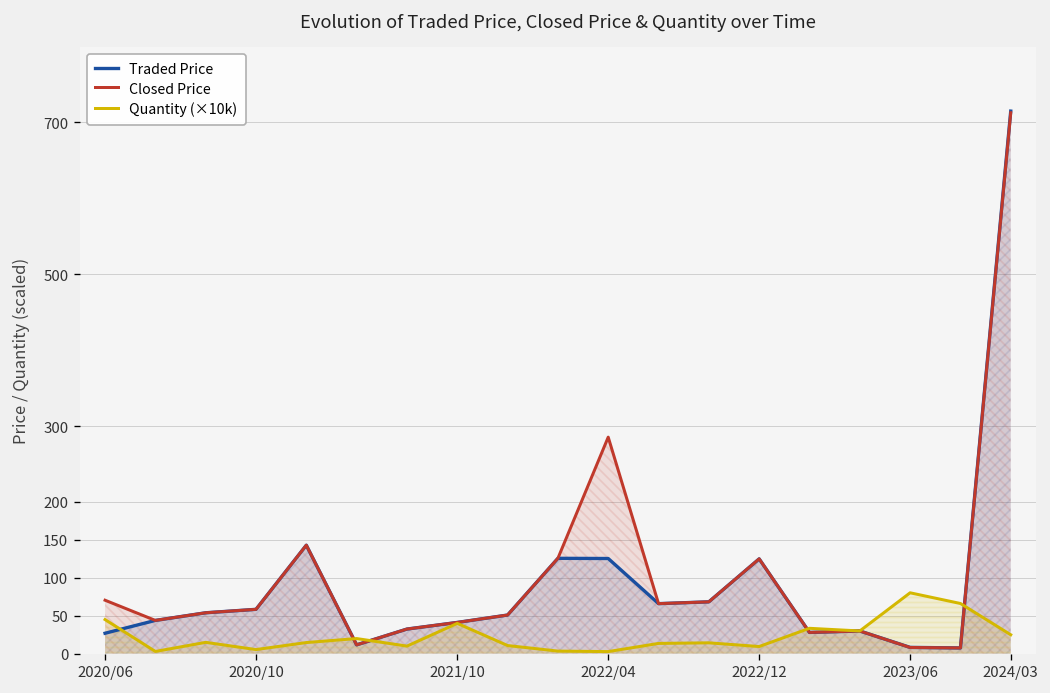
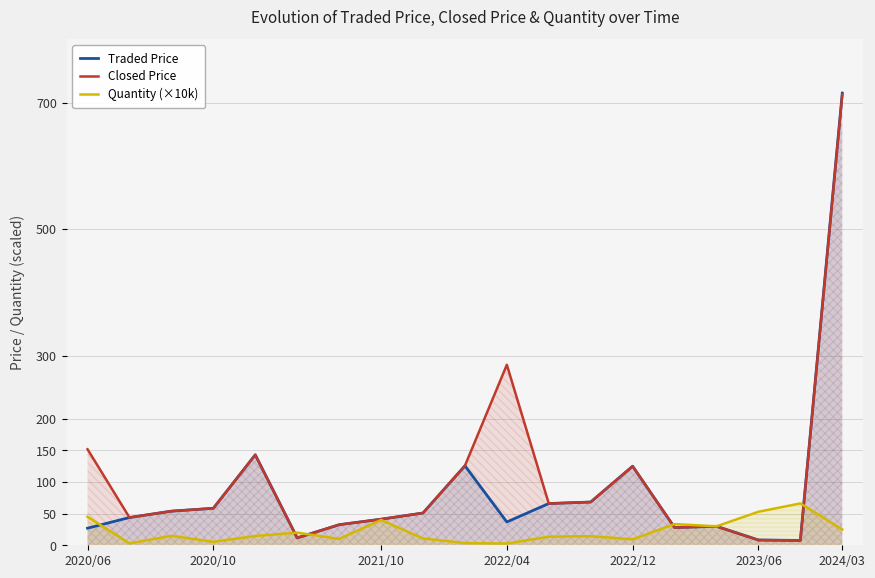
Closed Price, 2020/06: 70 -> 150
Traded Price, 2022/04: 130 -> 40
Quantity (×10k), 2023/06: 80 -> 50
